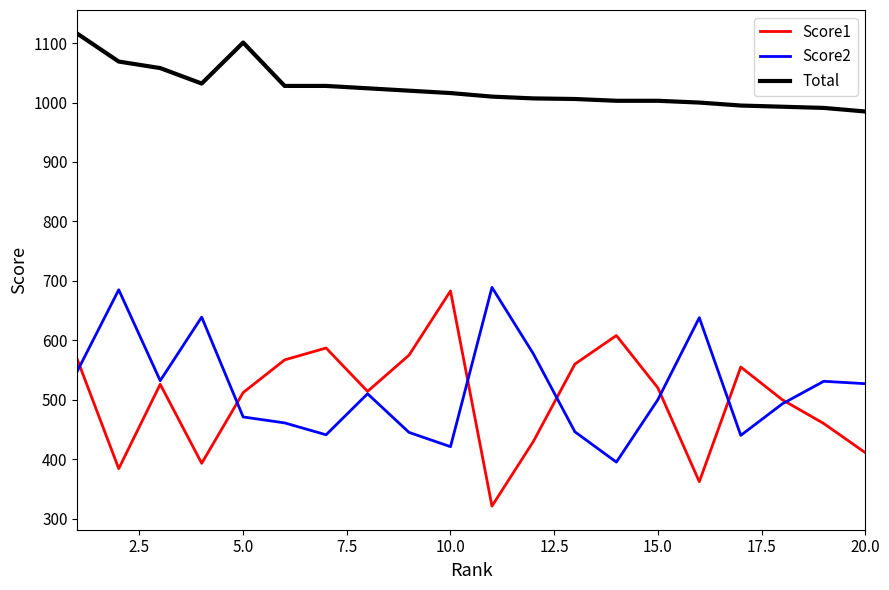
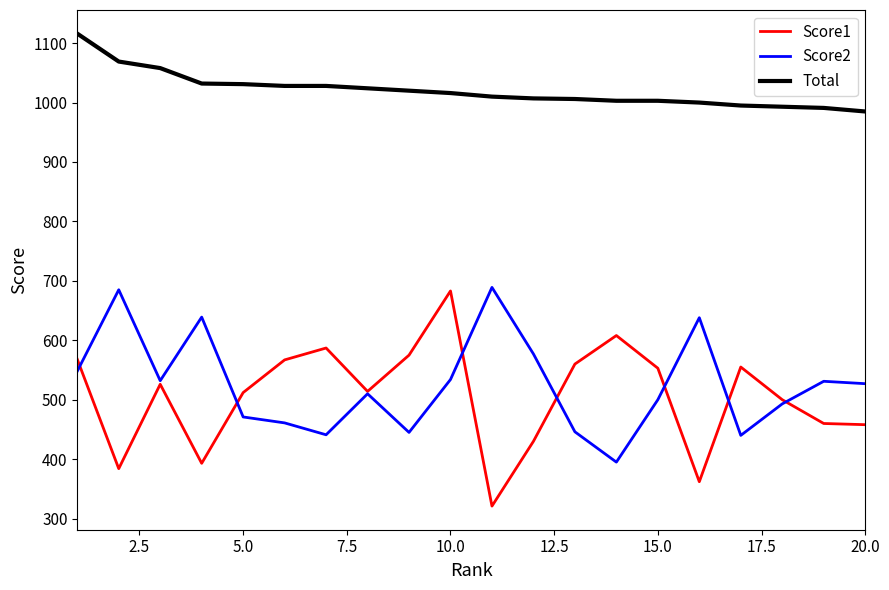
Total, 5.0: 1100 -> 1030
Score2, 10.0: 420 -> 530
Score1, 15.0: 520 -> 550
Score1, 20.0: 410 -> 460
